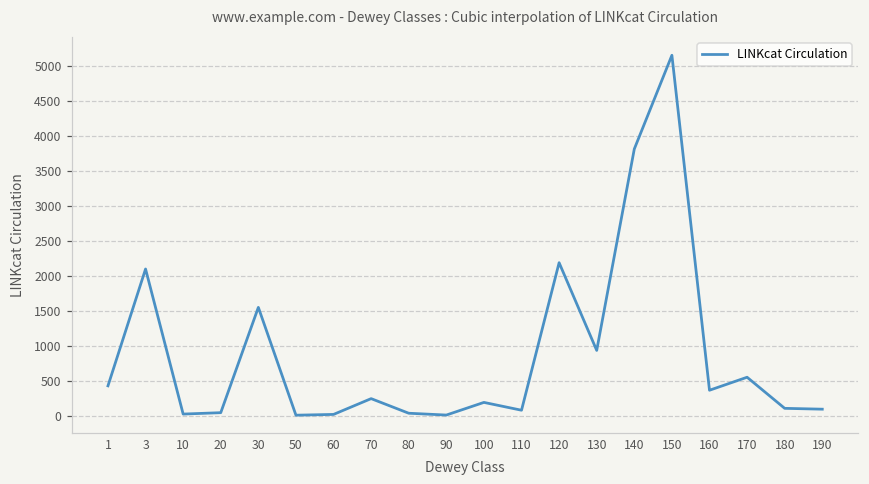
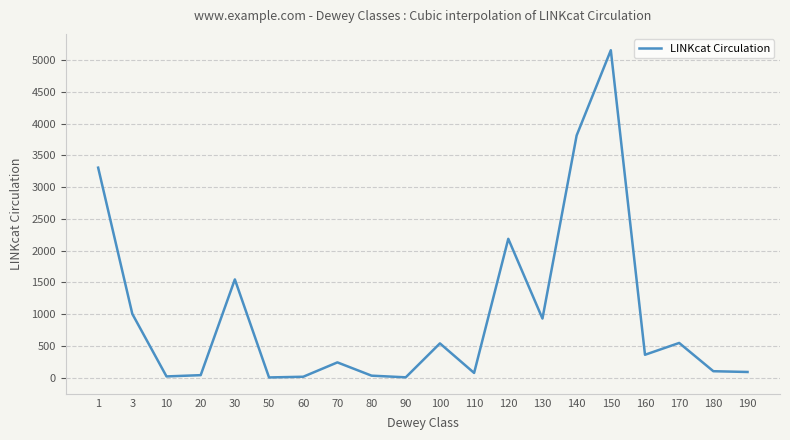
1: 400 -> 3300
3: 2100 -> 1000
100: 200 -> 500
